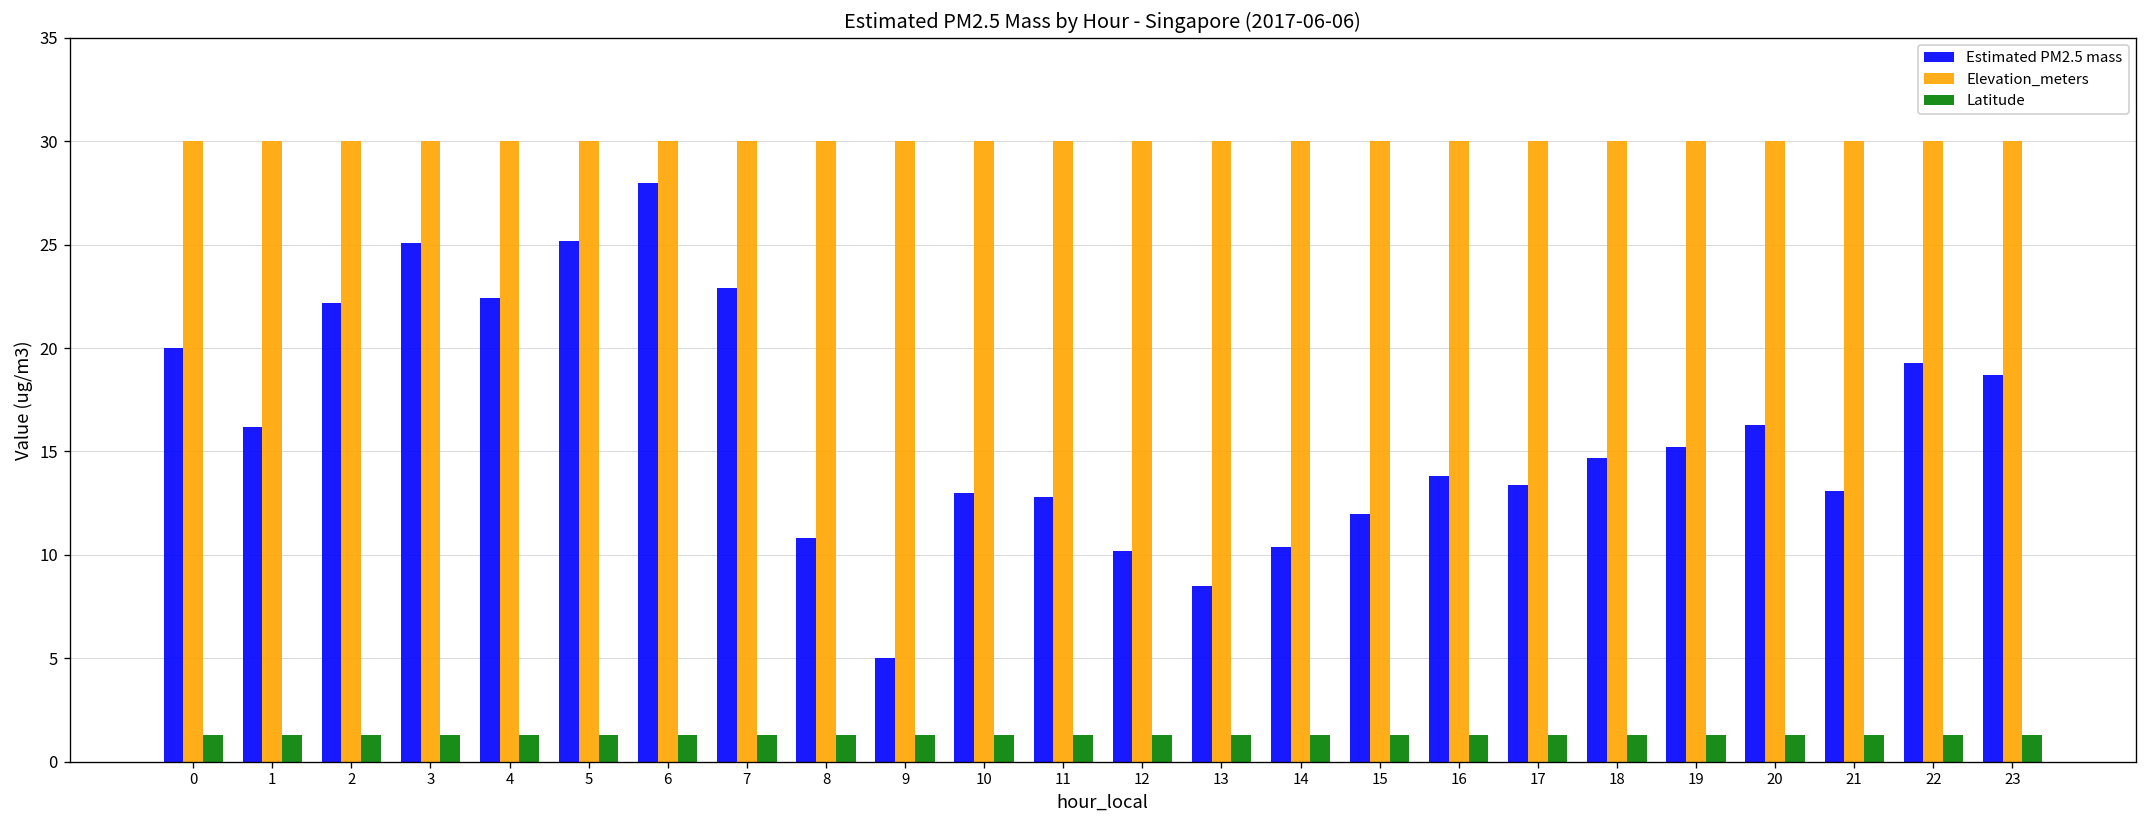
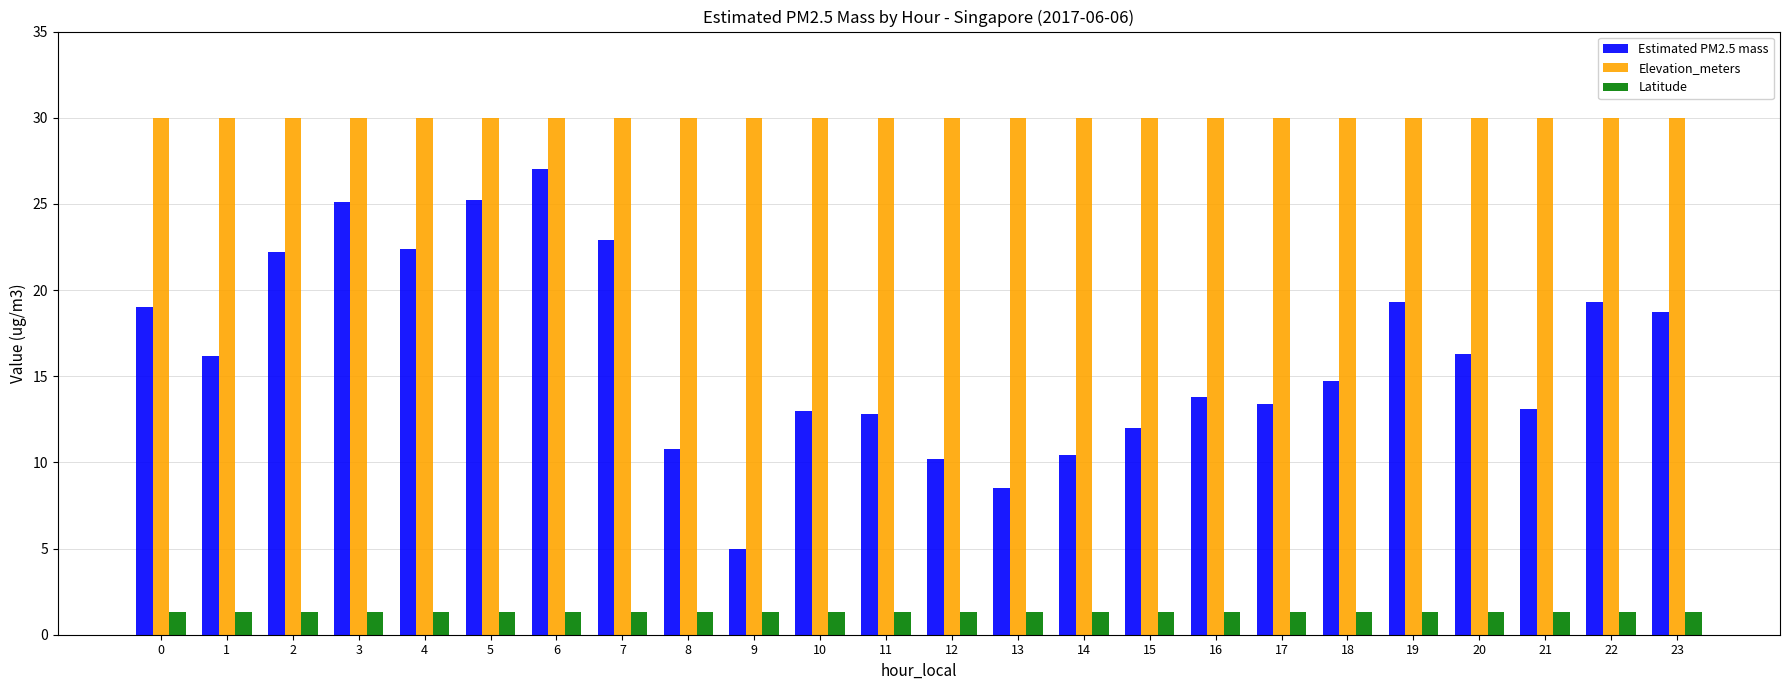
Estimated PM2.5 mass, 0: 20 -> 19
Estimated PM2.5 mass, 6: 28 -> 27
Estimated PM2.5 mass, 19: 15.2 -> 19.3
